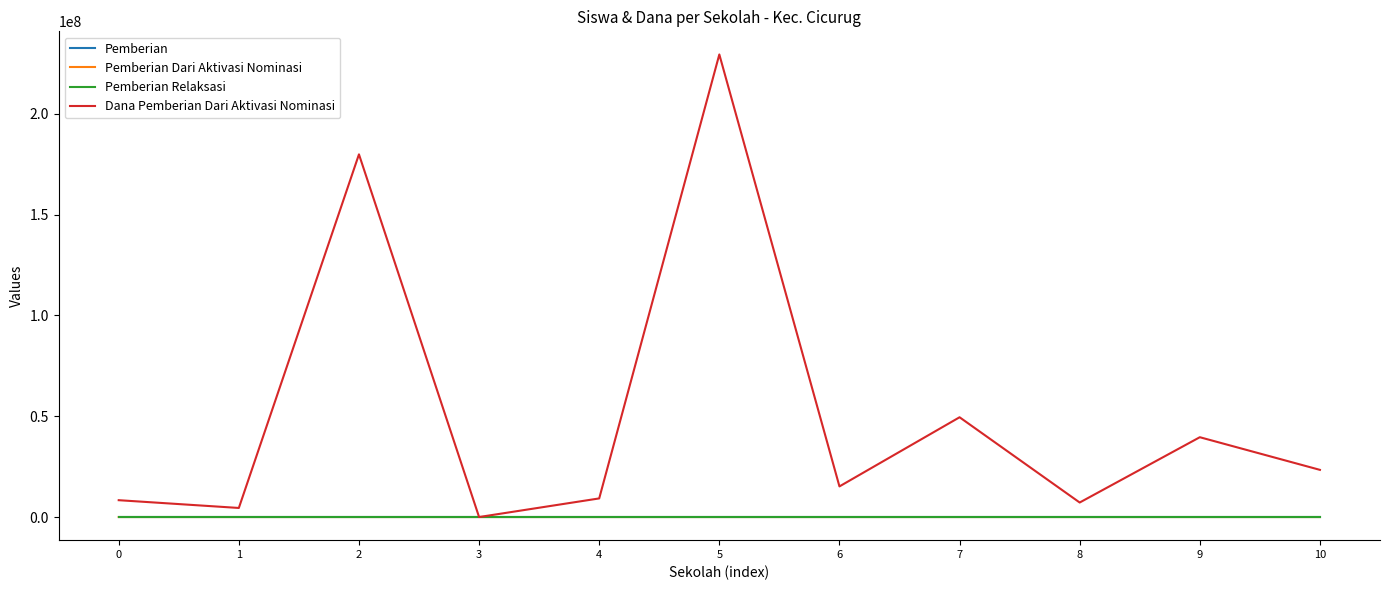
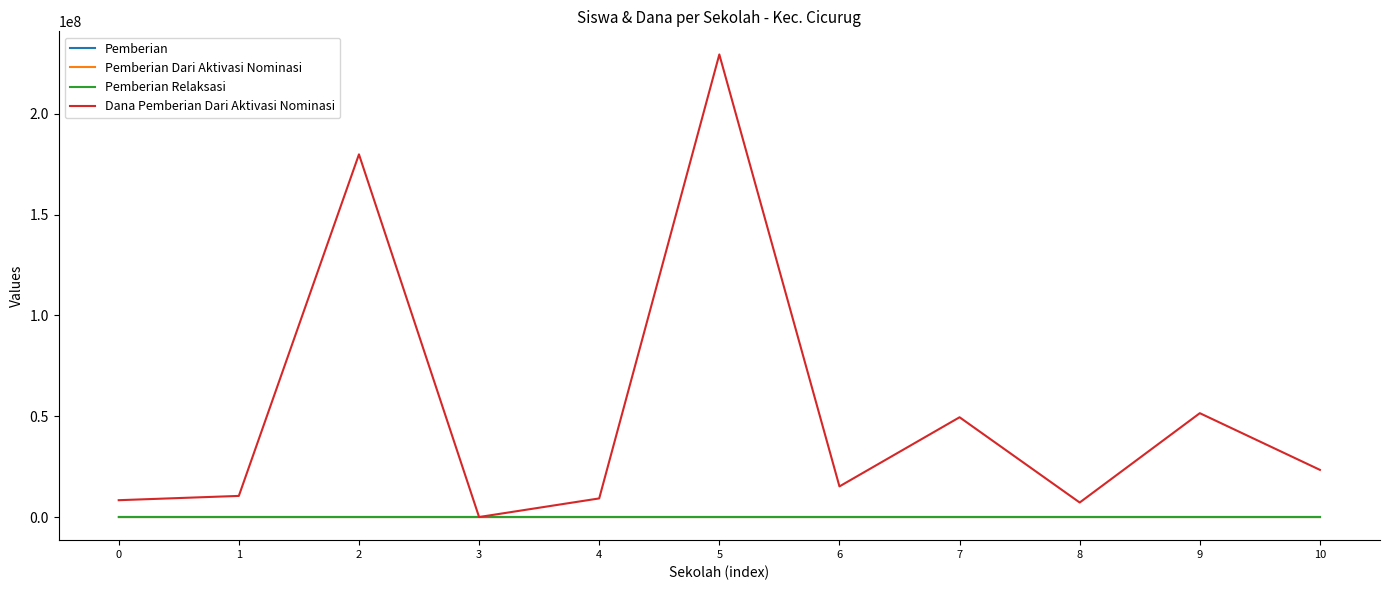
Dana Pemberian Dari Aktivasi Nominasi, 1: 5000000 -> 10000000
Dana Pemberian Dari Aktivasi Nominasi, 9: 40000000 -> 52000000
